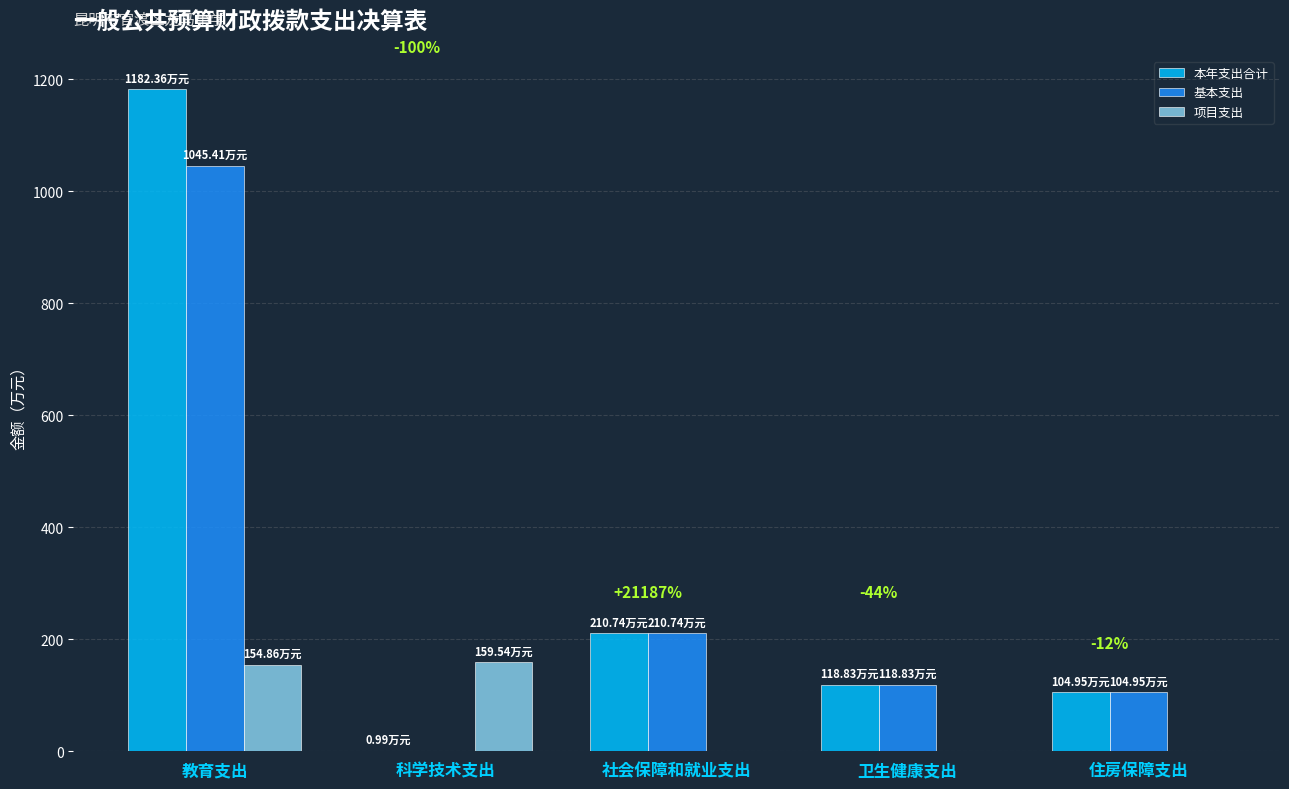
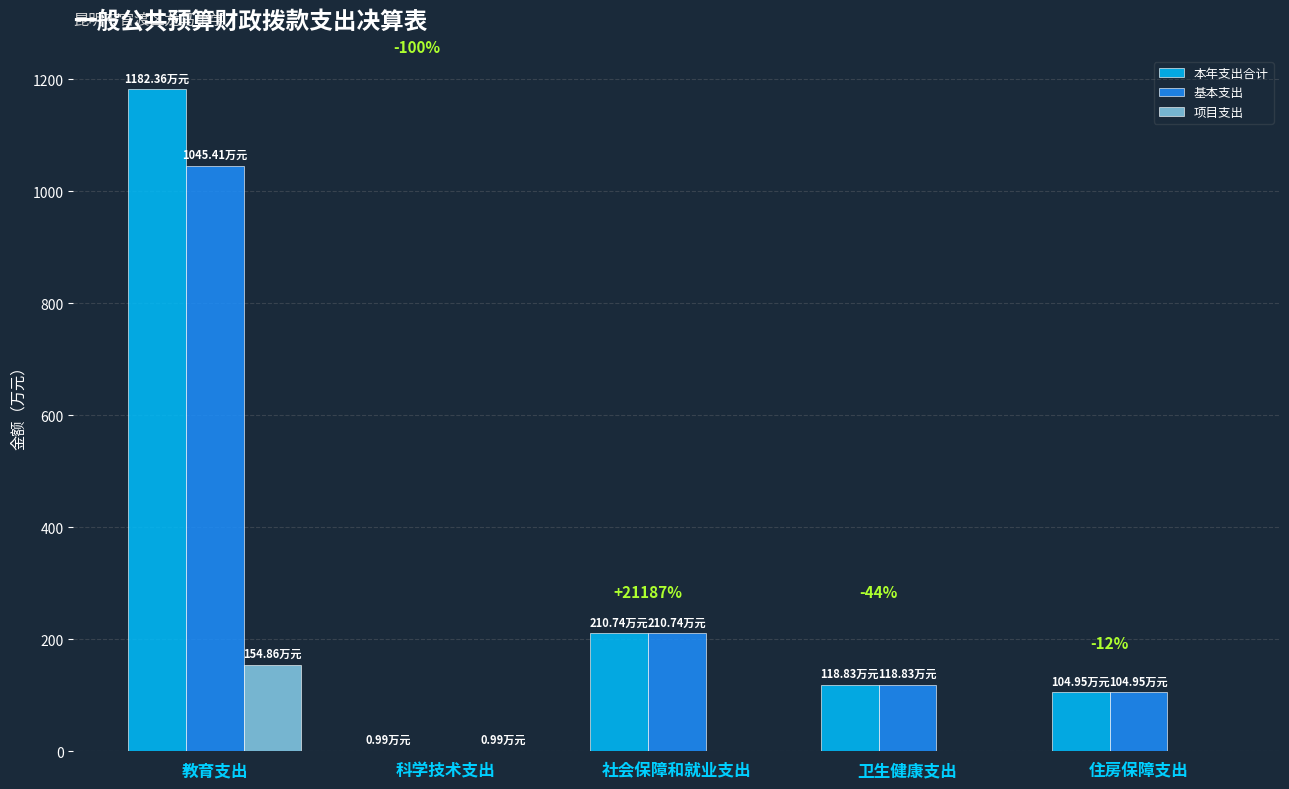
项目支出, 科学技术支出: 159.54 -> 0.99
